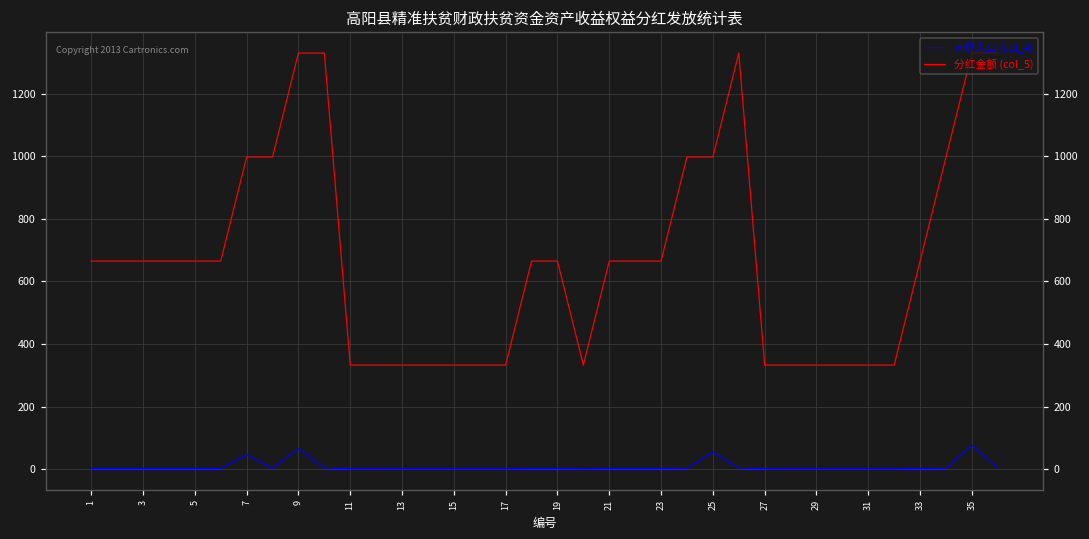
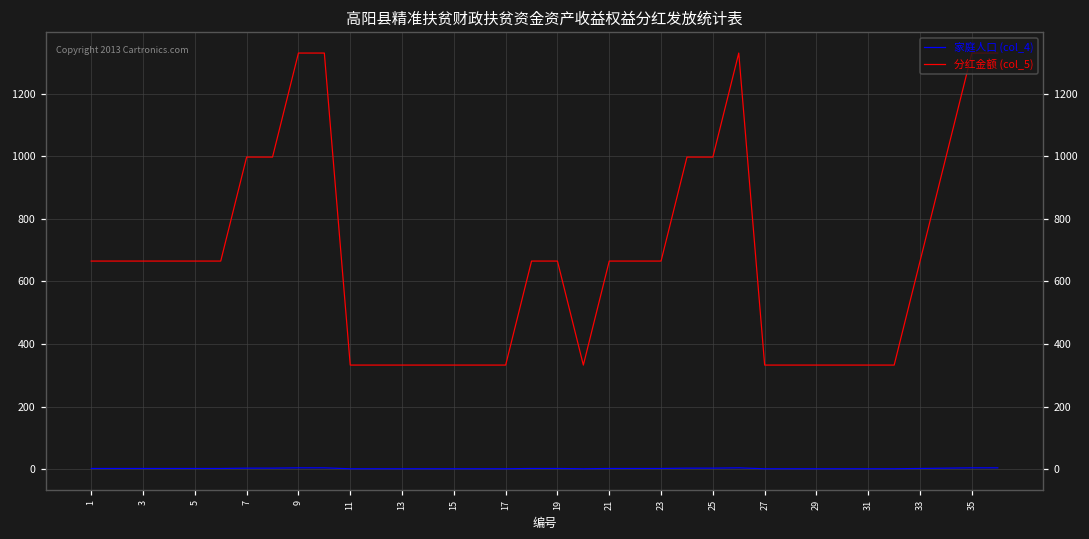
家庭人口 (col_4), 7: 50 -> 0
家庭人口 (col_4), 9: 70 -> 0
家庭人口 (col_4), 25: 60 -> 0
家庭人口 (col_4), 35: 80 -> 0
